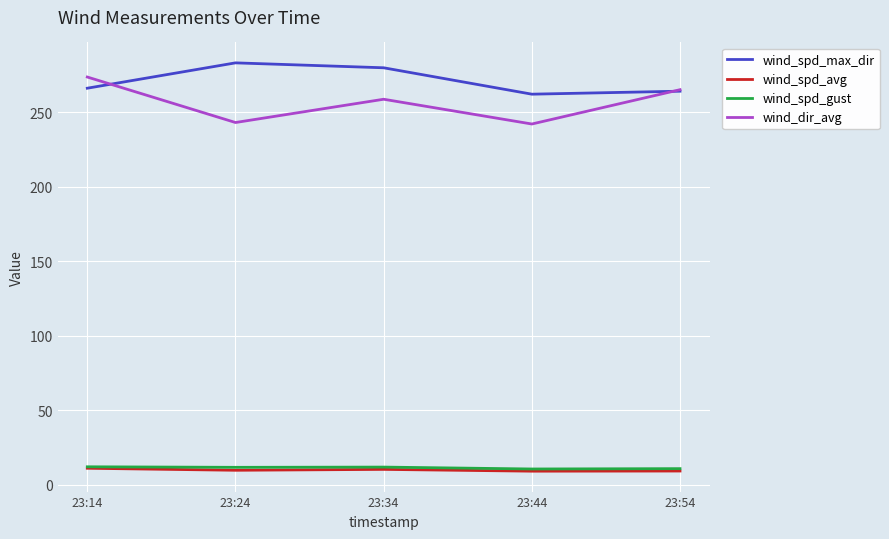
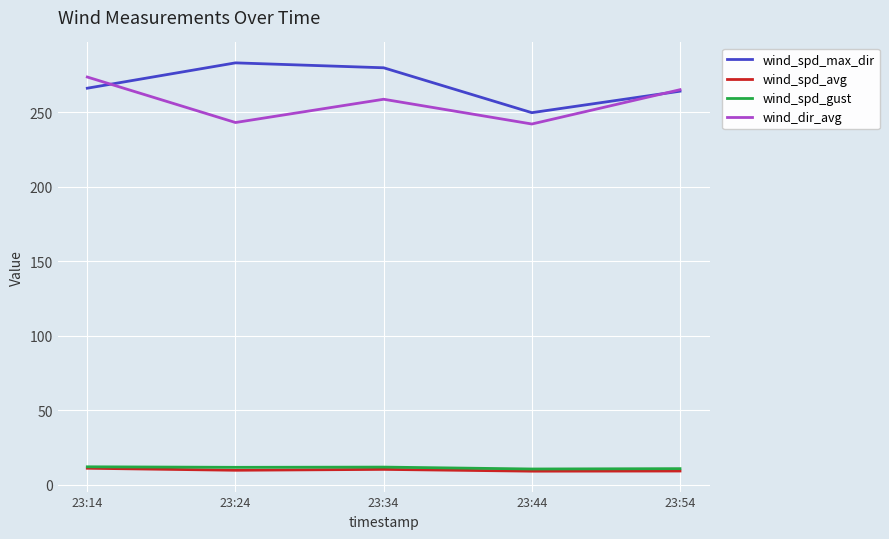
wind_spd_max_dir, 23:44: 262 -> 250
